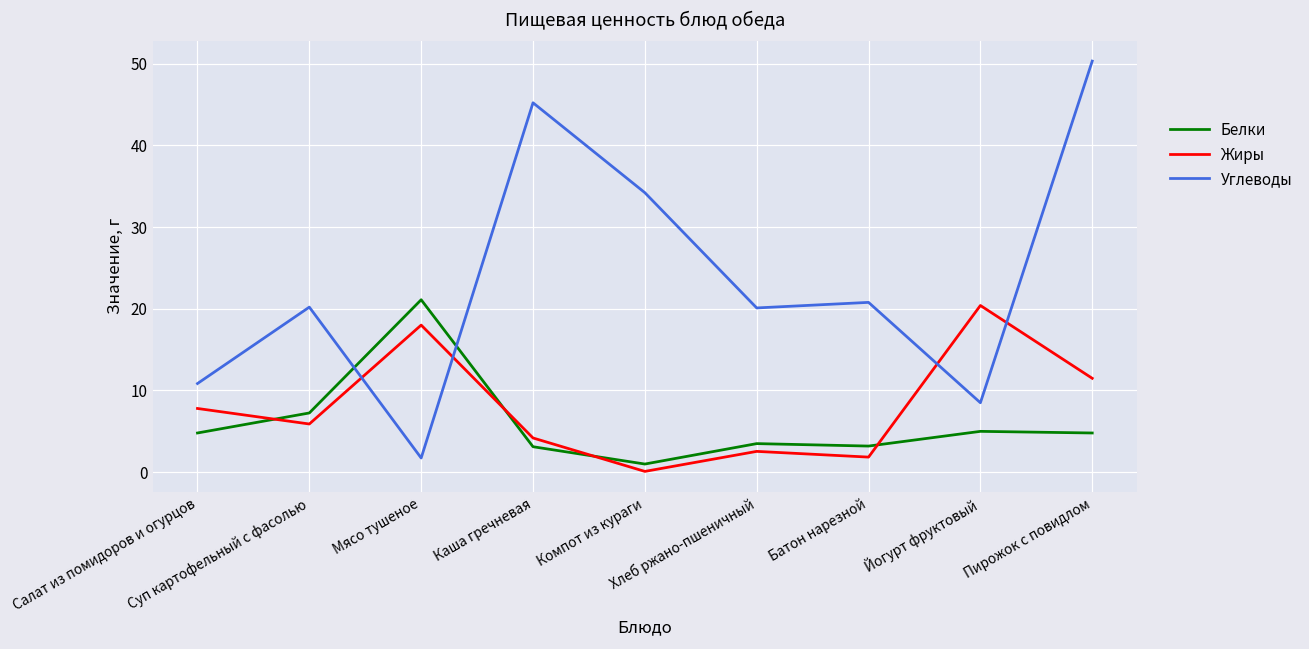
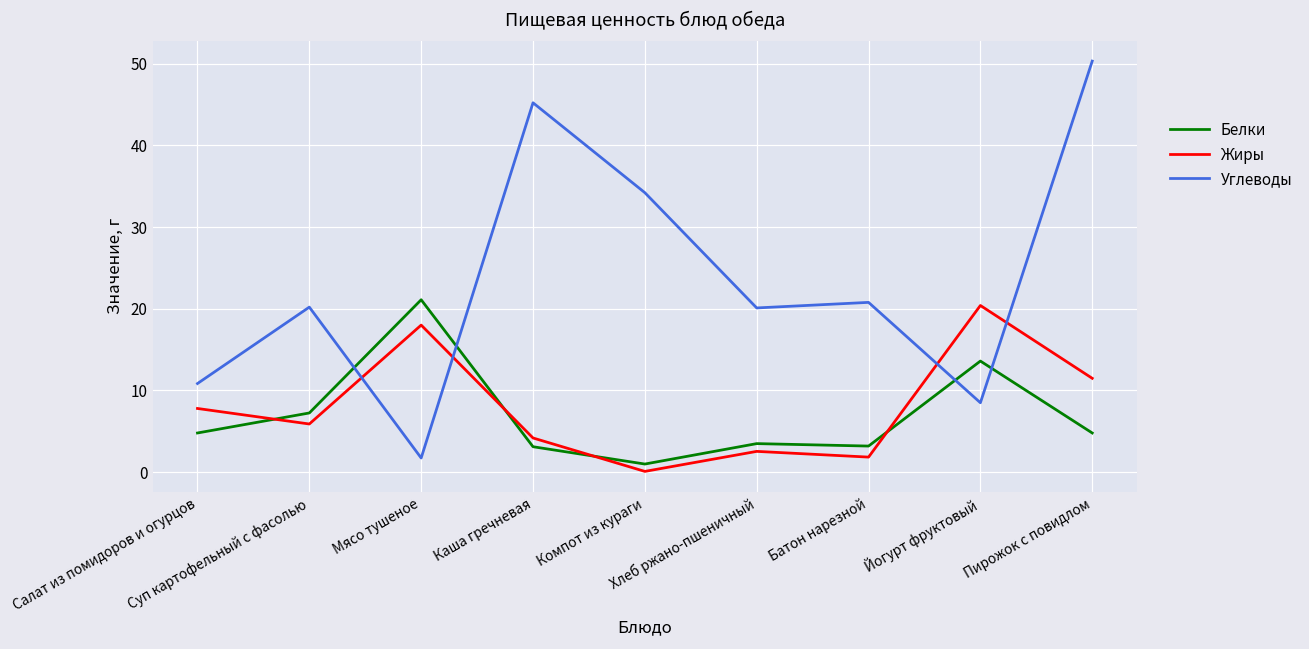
Белки, Йогурт фруктовый: 5 -> 14
